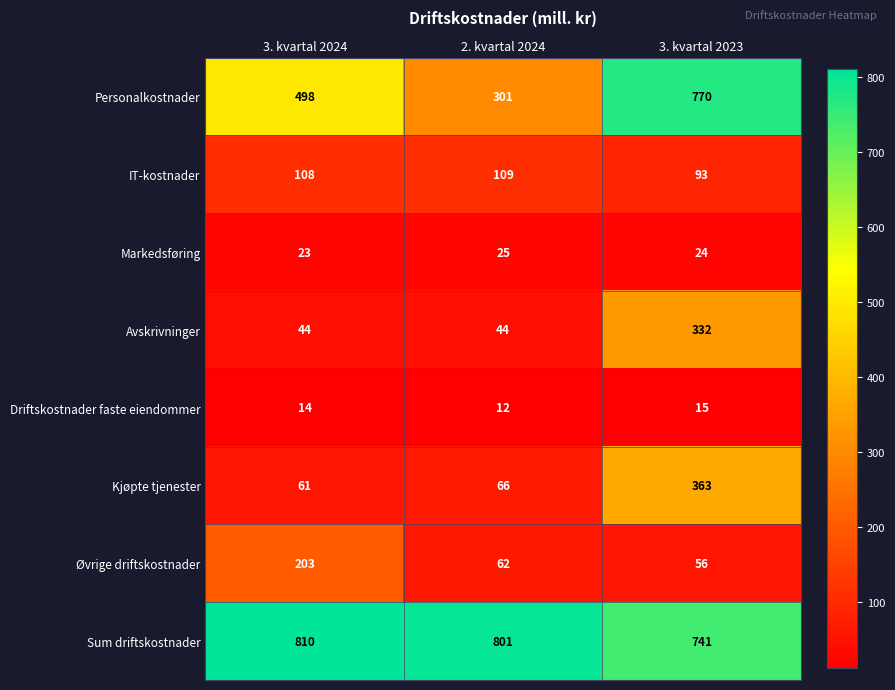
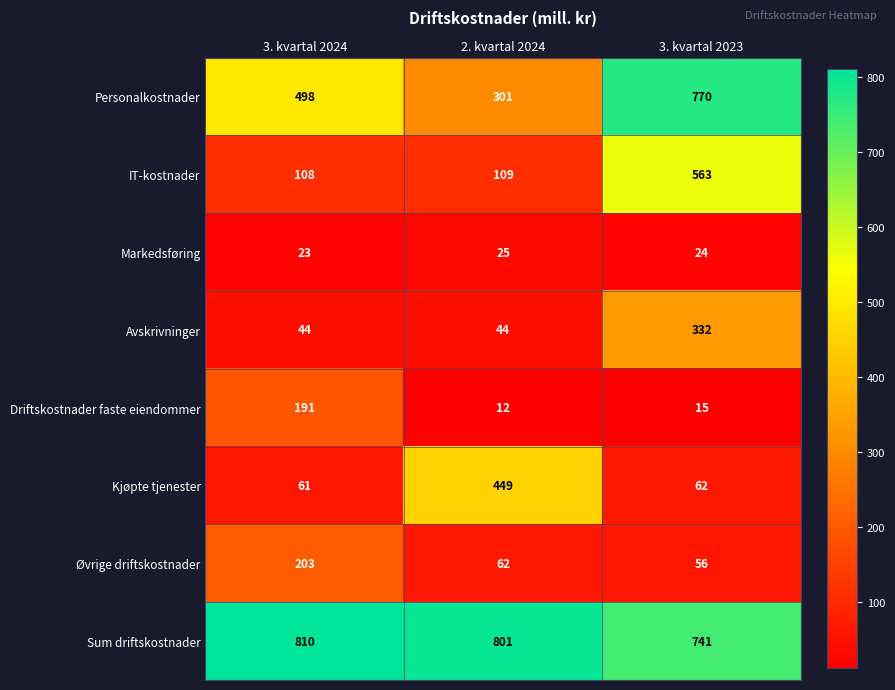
IT-kostnader, 3. kvartal 2023: 93 -> 563
Driftskostnader faste eiendommer, 3. kvartal 2024: 14 -> 191
Kjøpte tjenester, 2. kvartal 2024: 66 -> 449
Kjøpte tjenester, 3. kvartal 2023: 363 -> 62
